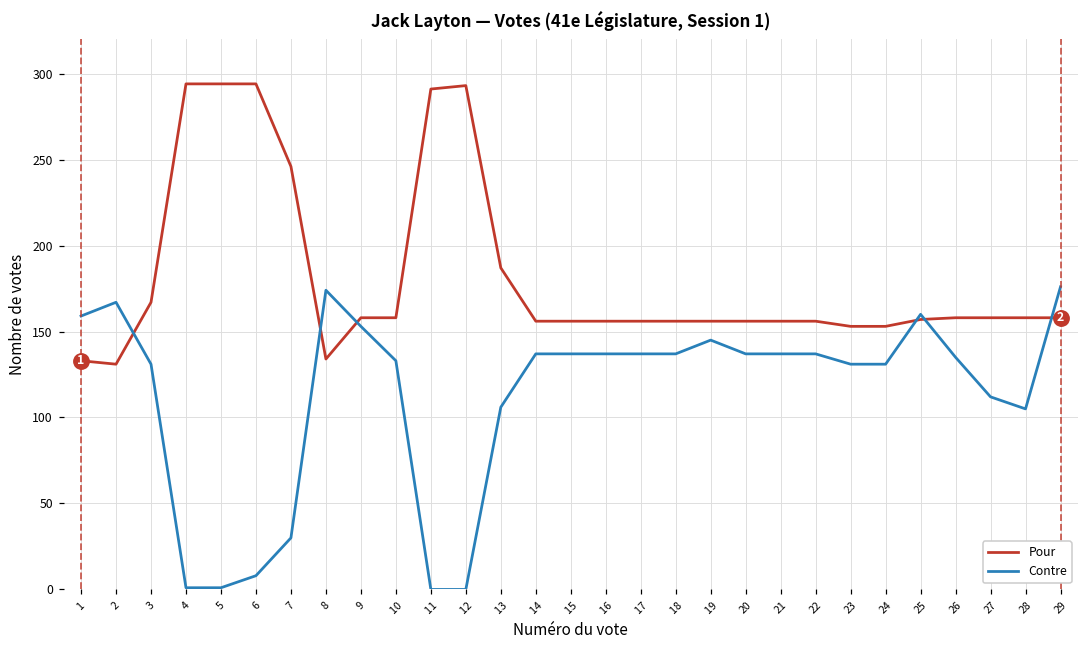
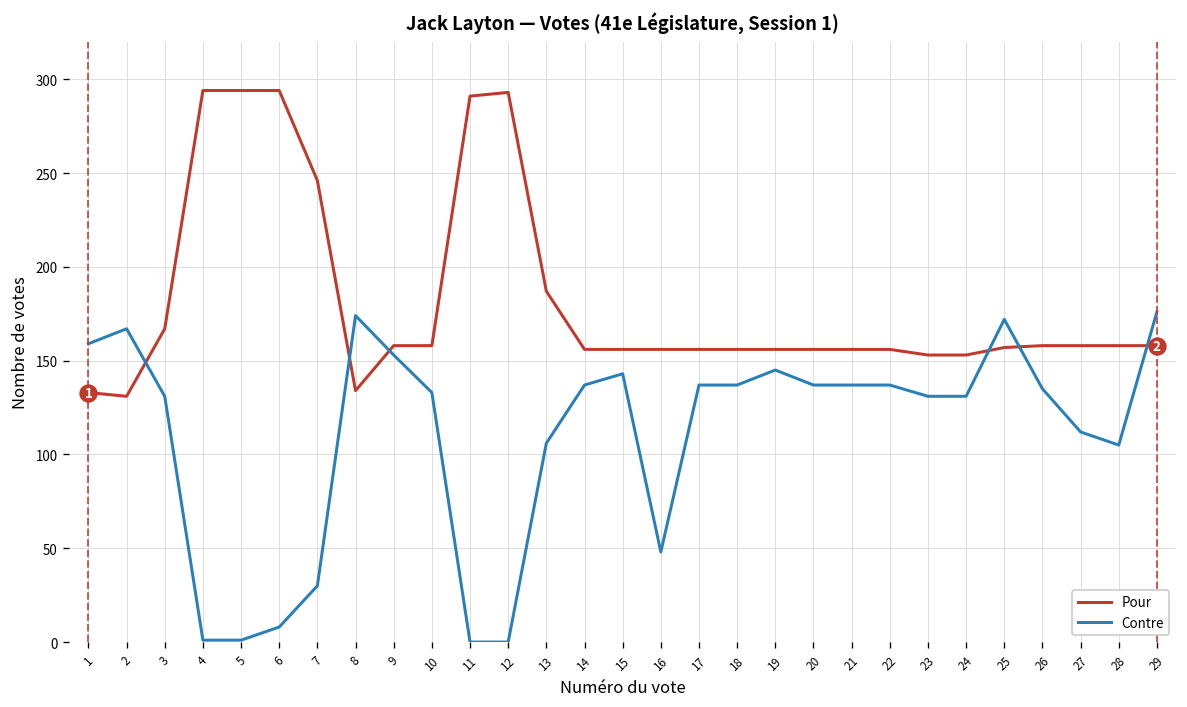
Contre, 15: 137 -> 143
Contre, 16: 137 -> 48
Contre, 25: 160 -> 172
